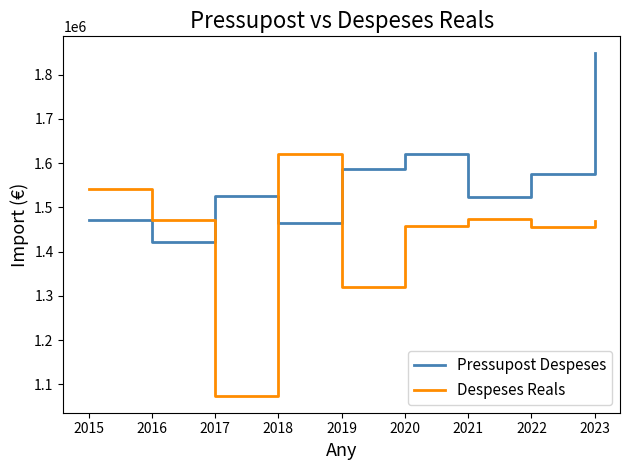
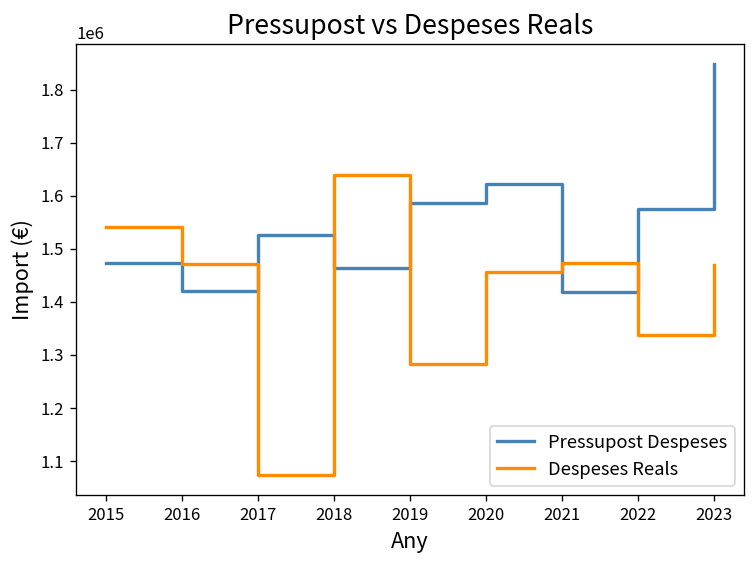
Despeses Reals, 2018: 1620000 -> 1640000
Despeses Reals, 2019: 1320000 -> 1280000
Pressupost Despeses, 2021: 1520000 -> 1420000
Despeses Reals, 2022: 1460000 -> 1340000
